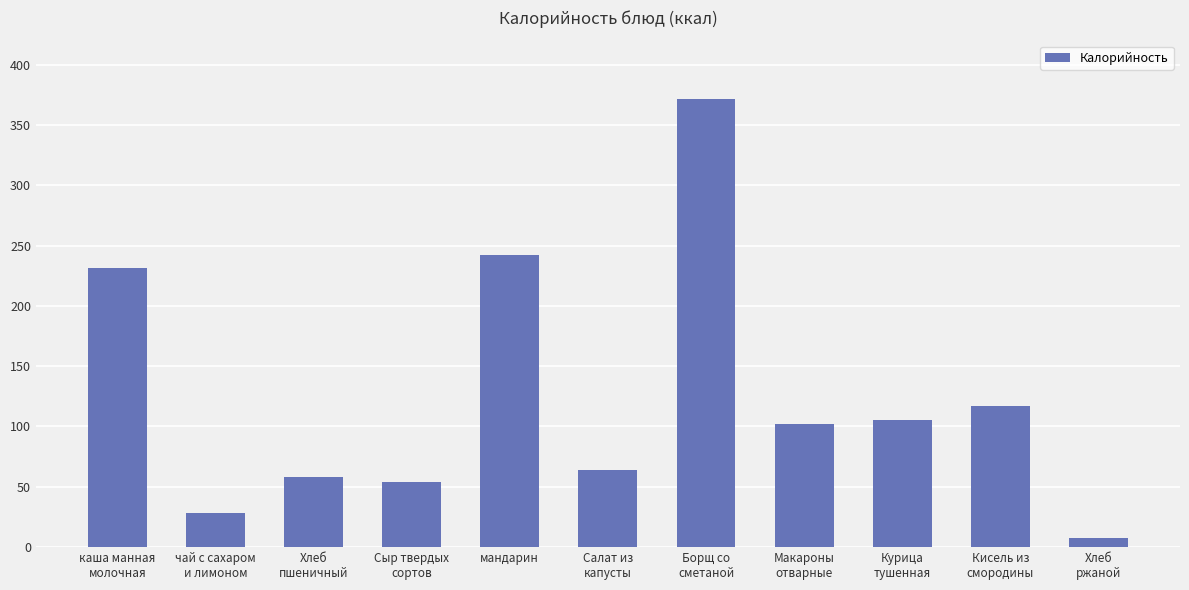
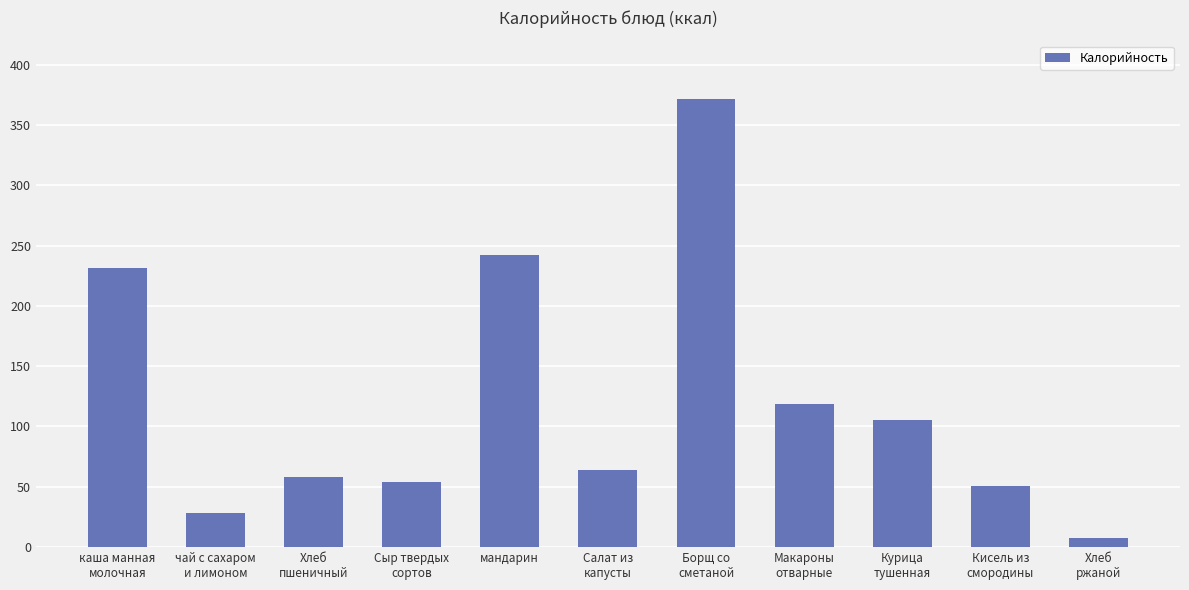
Макароны отварные: 102 -> 119
Кисель из смородины: 117 -> 51
